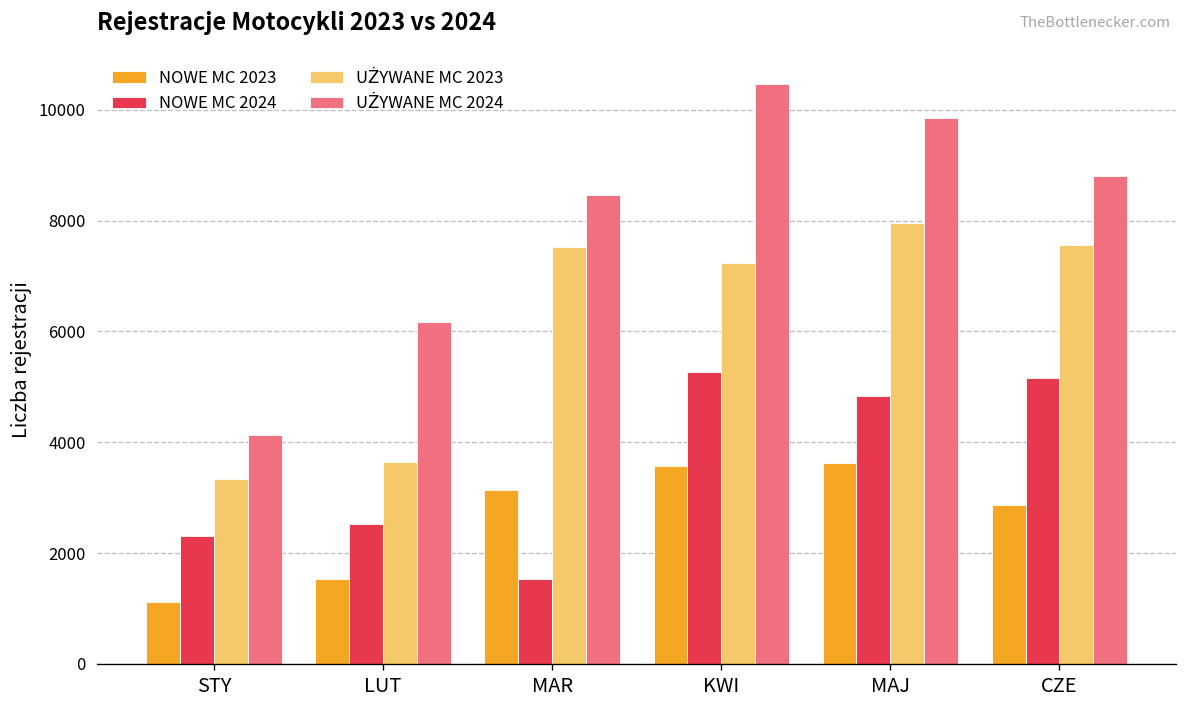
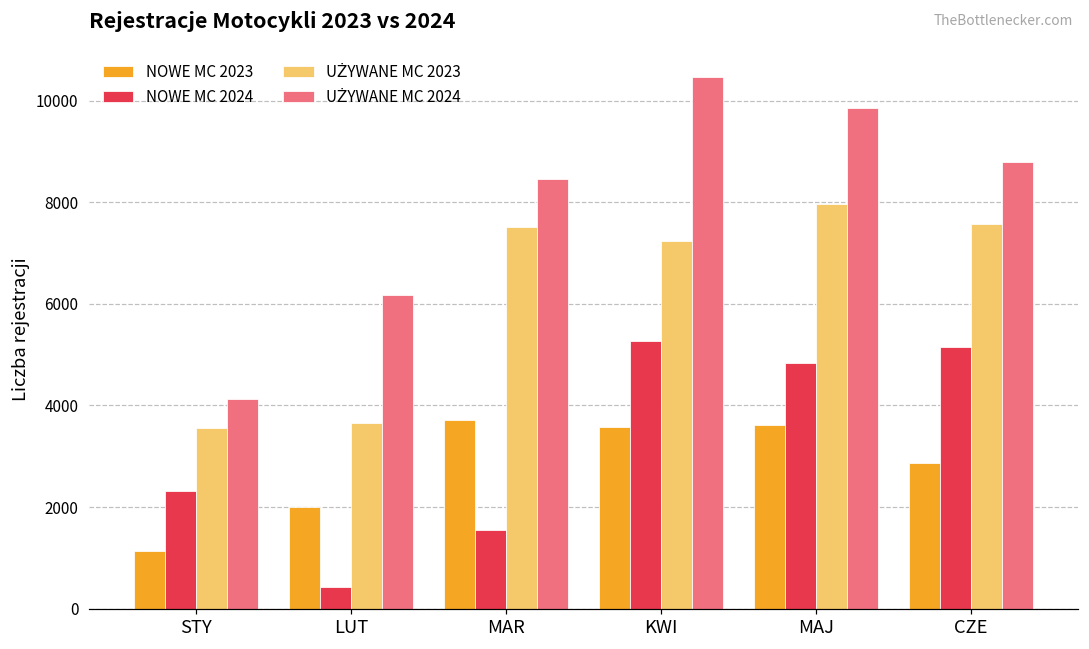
UŻYWANE MC 2023, STY: 3300 -> 3600
NOWE MC 2023, LUT: 1500 -> 2000
NOWE MC 2024, LUT: 2500 -> 400
NOWE MC 2023, MAR: 3100 -> 3700
